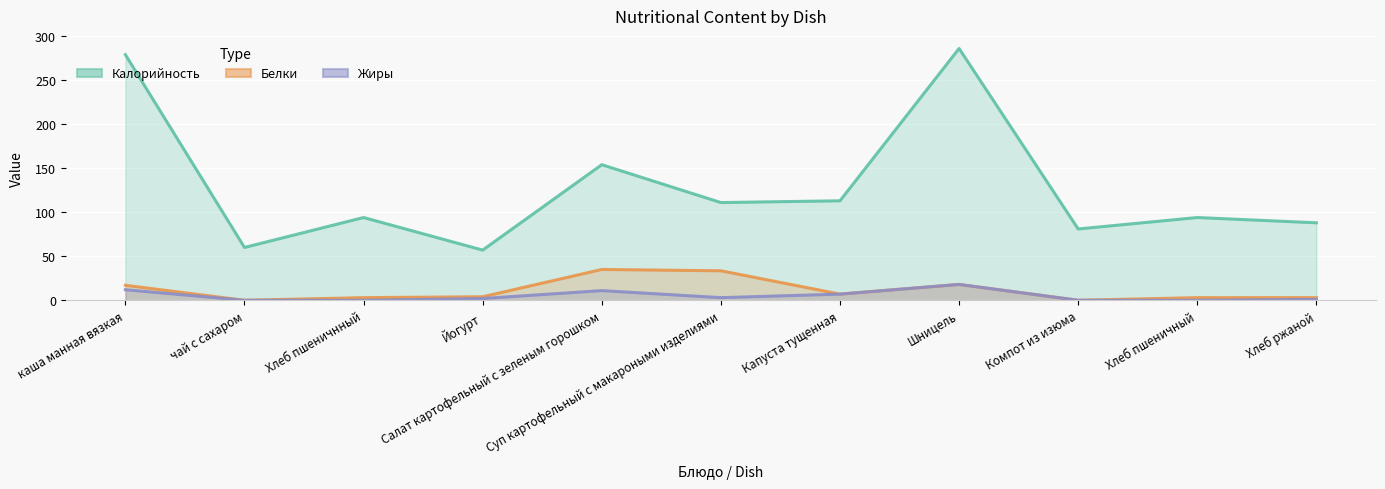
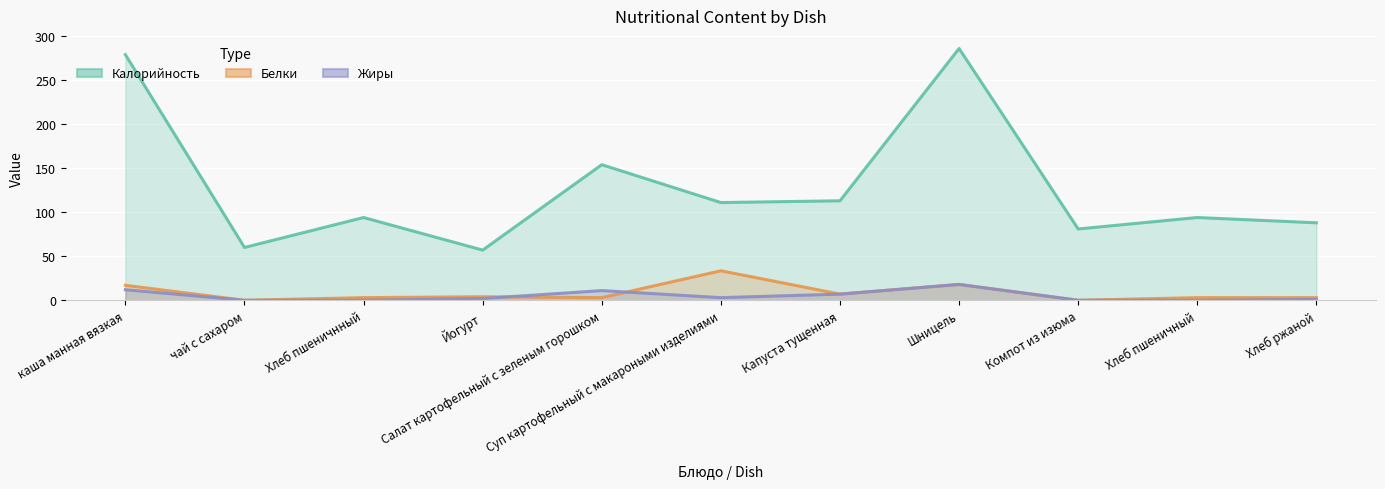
Белки, Салат картофельный с зеленым горошком: 40 -> 0
